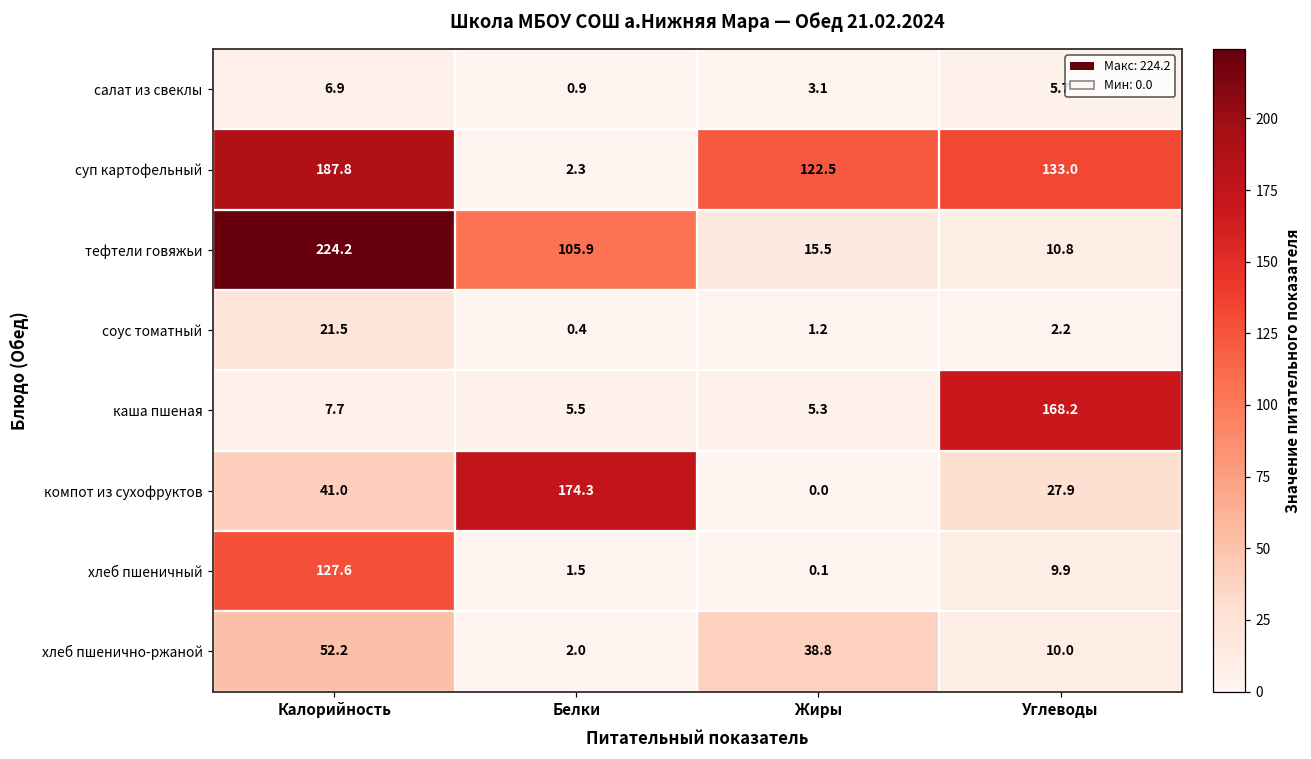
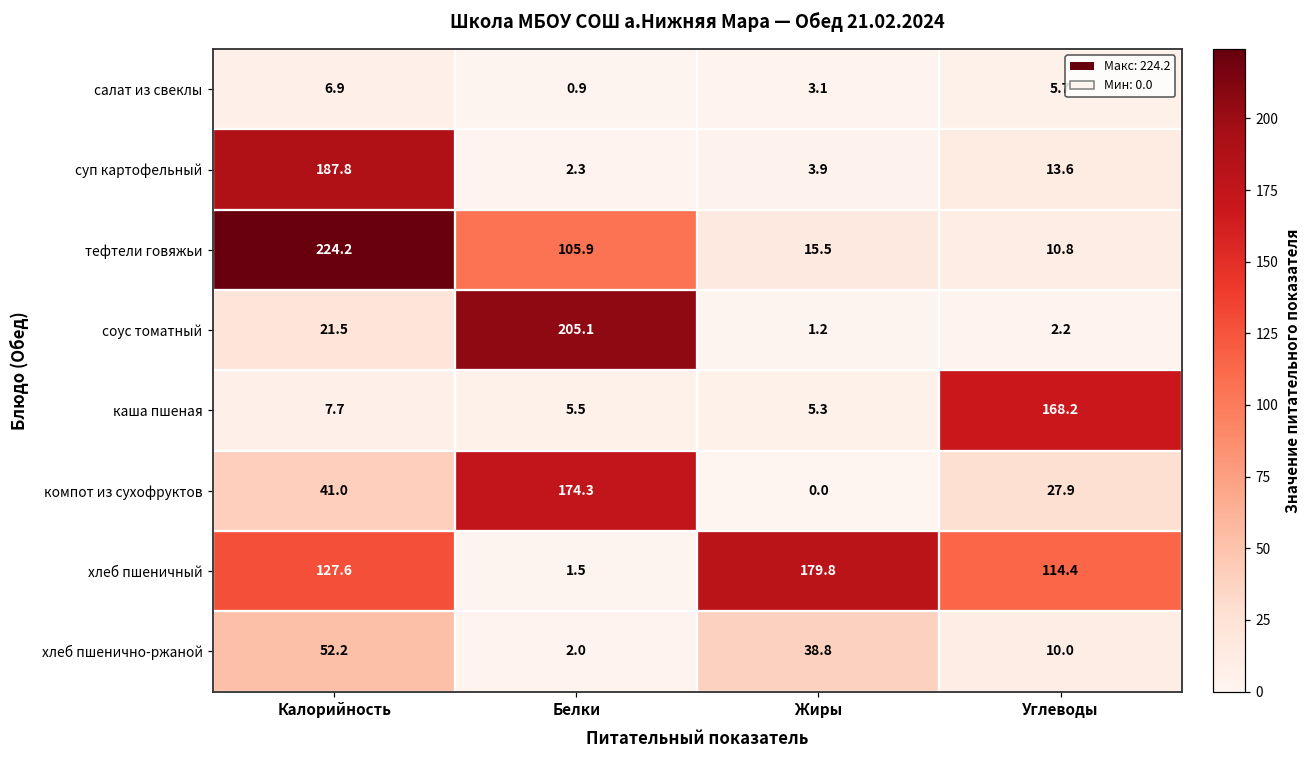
суп картофельный, Жиры: 122.5 -> 3.9
суп картофельный, Углеводы: 133.0 -> 13.6
соус томатный, Белки: 0.4 -> 205.1
хлеб пшеничный, Жиры: 0.1 -> 179.8
хлеб пшеничный, Углеводы: 9.9 -> 114.4
